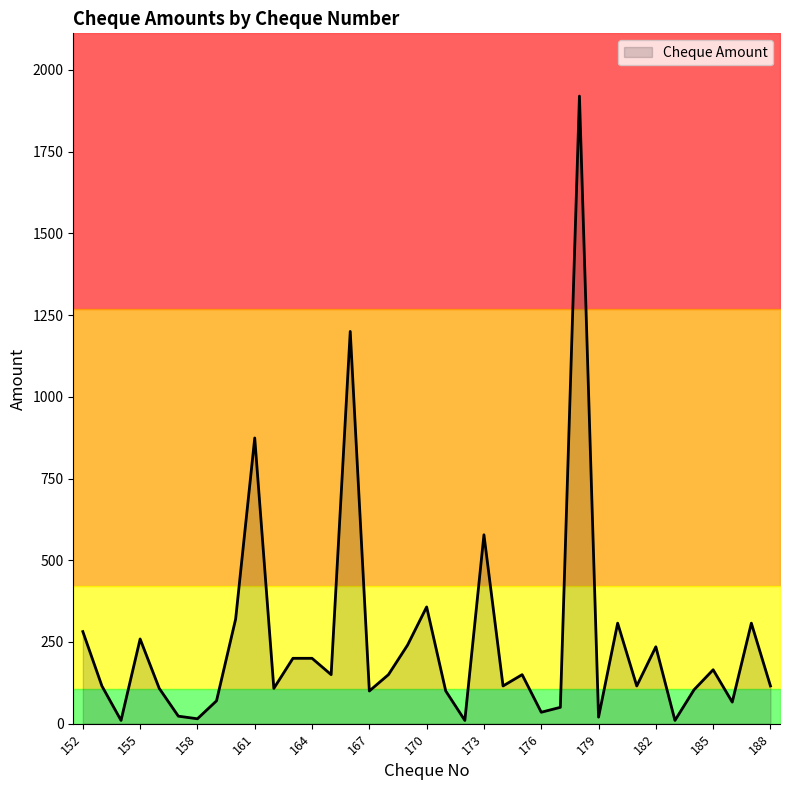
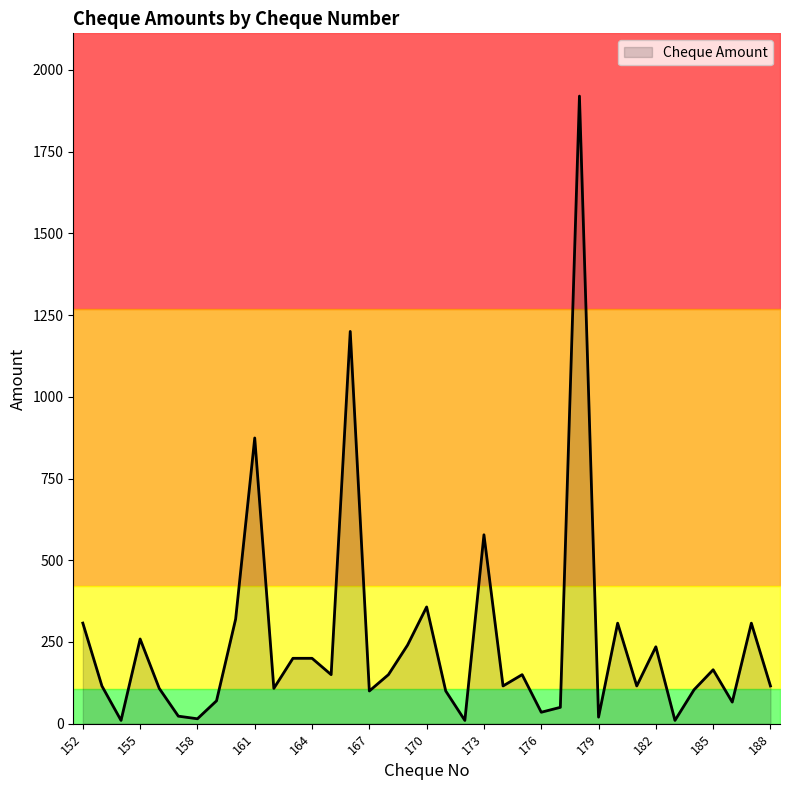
Cheque Amount, 152: 280 -> 310
